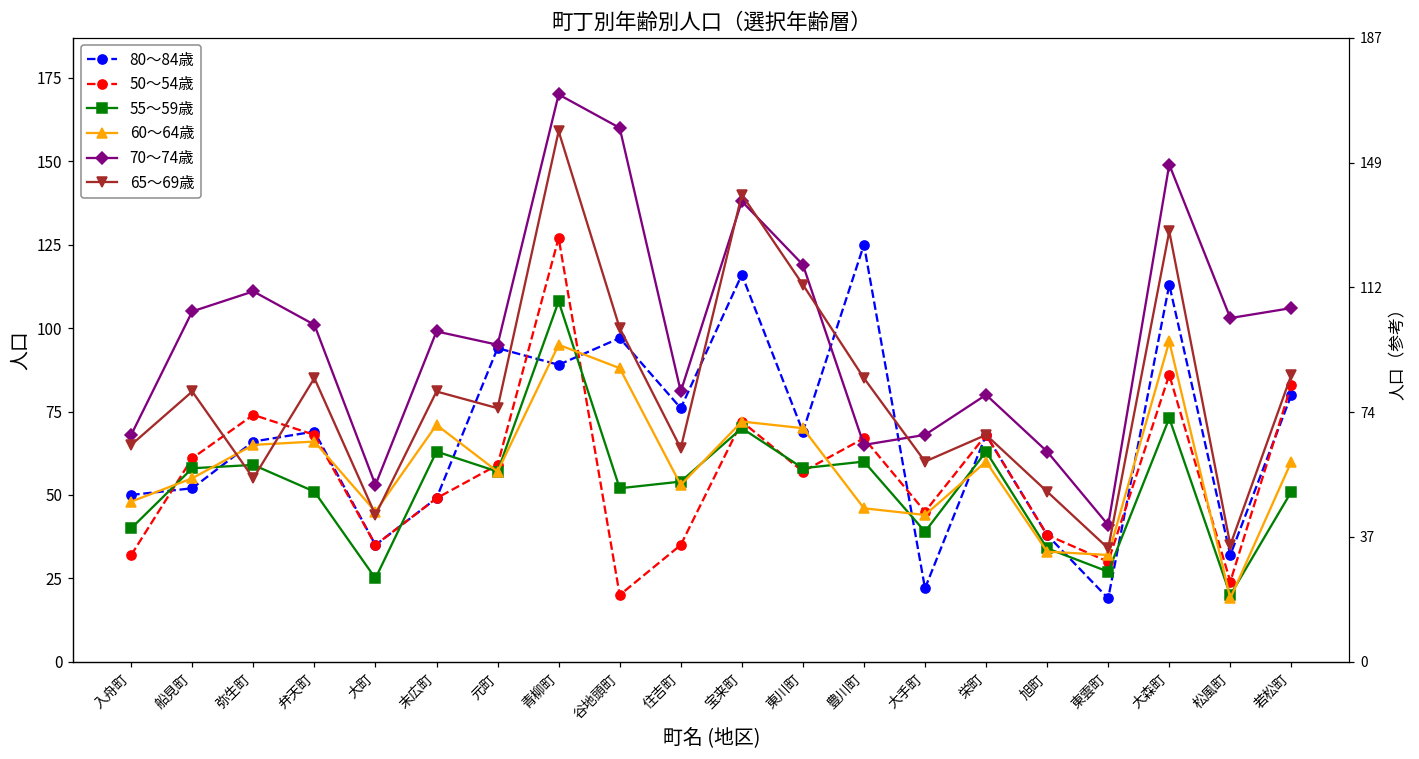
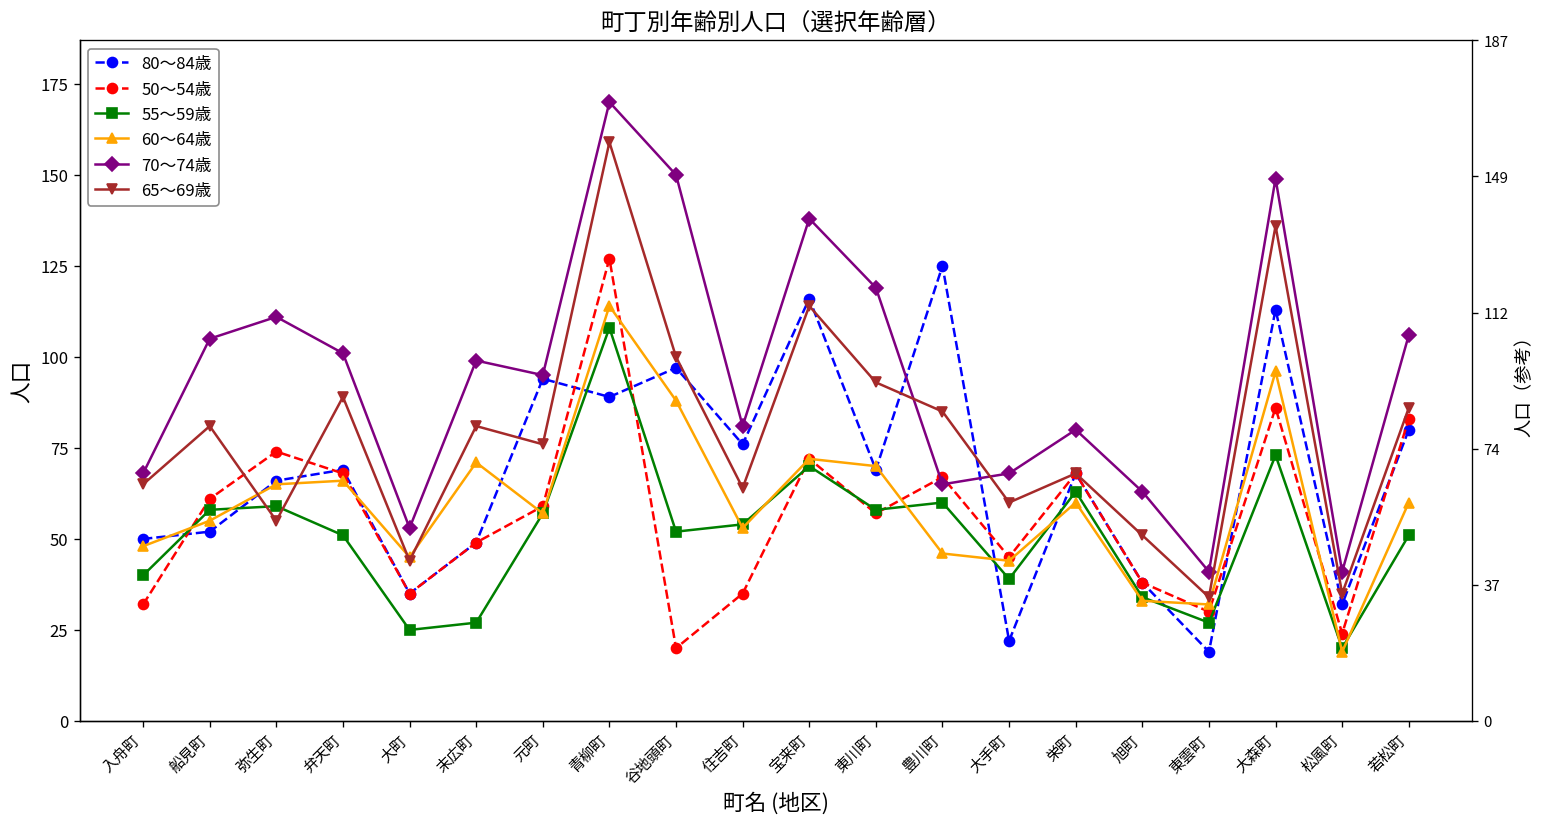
65～69歳, 弁天町: 85 -> 89
55～59歳, 末広町: 63 -> 27
60～64歳, 青柳町: 95 -> 114
70～74歳, 谷地頭町: 160 -> 150
65～69歳, 宝来町: 140 -> 114
65～69歳, 東川町: 113 -> 93
65～69歳, 大森町: 129 -> 136
70～74歳, 松風町: 103 -> 41
